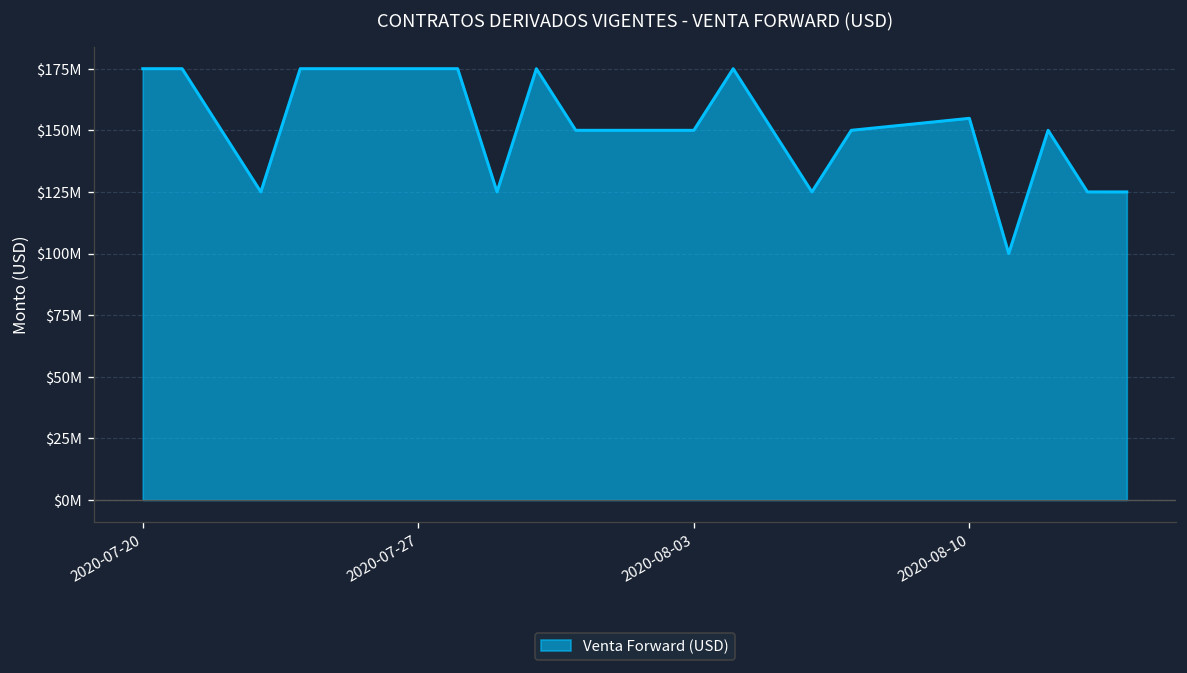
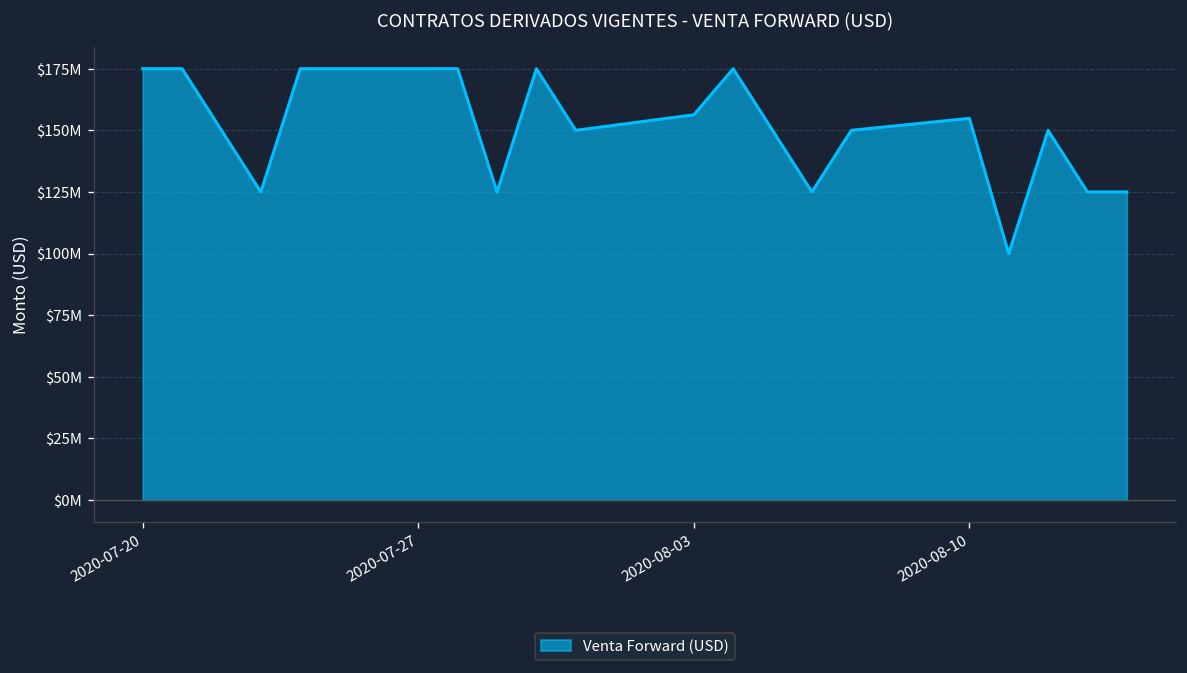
2020-08-03: $150000000 -> $156000000
